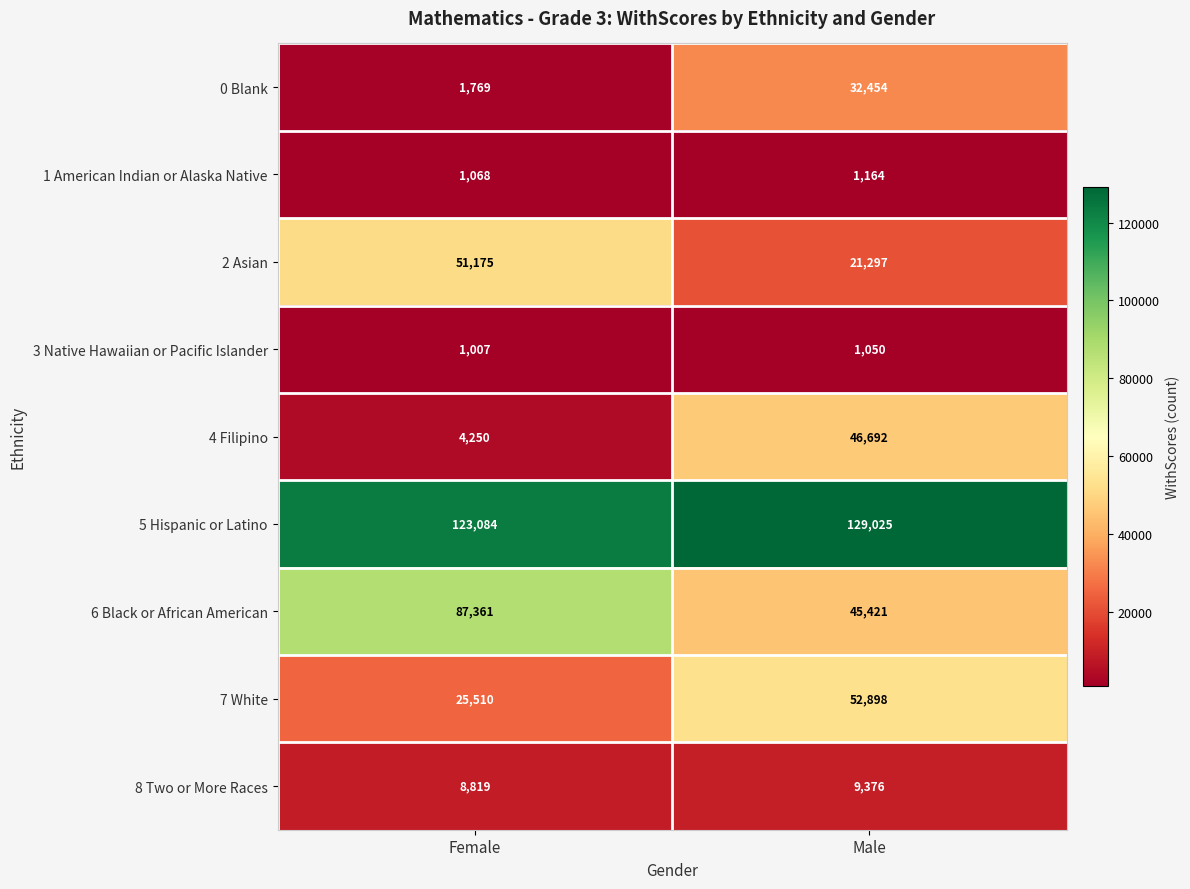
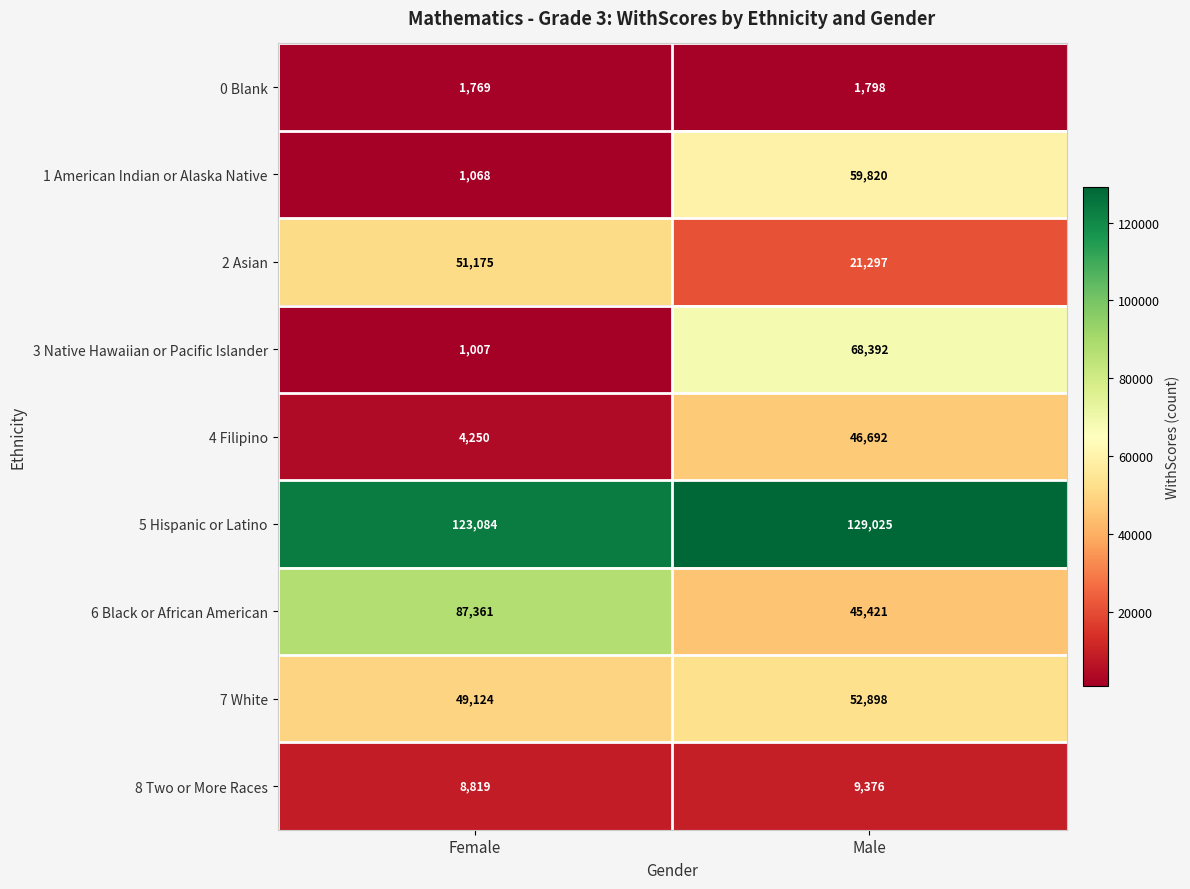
0 Blank, Male: 32,454 -> 1,798
1 American Indian or Alaska Native, Male: 1,164 -> 59,820
3 Native Hawaiian or Pacific Islander, Male: 1,050 -> 68,392
7 White, Female: 25,510 -> 49,124
